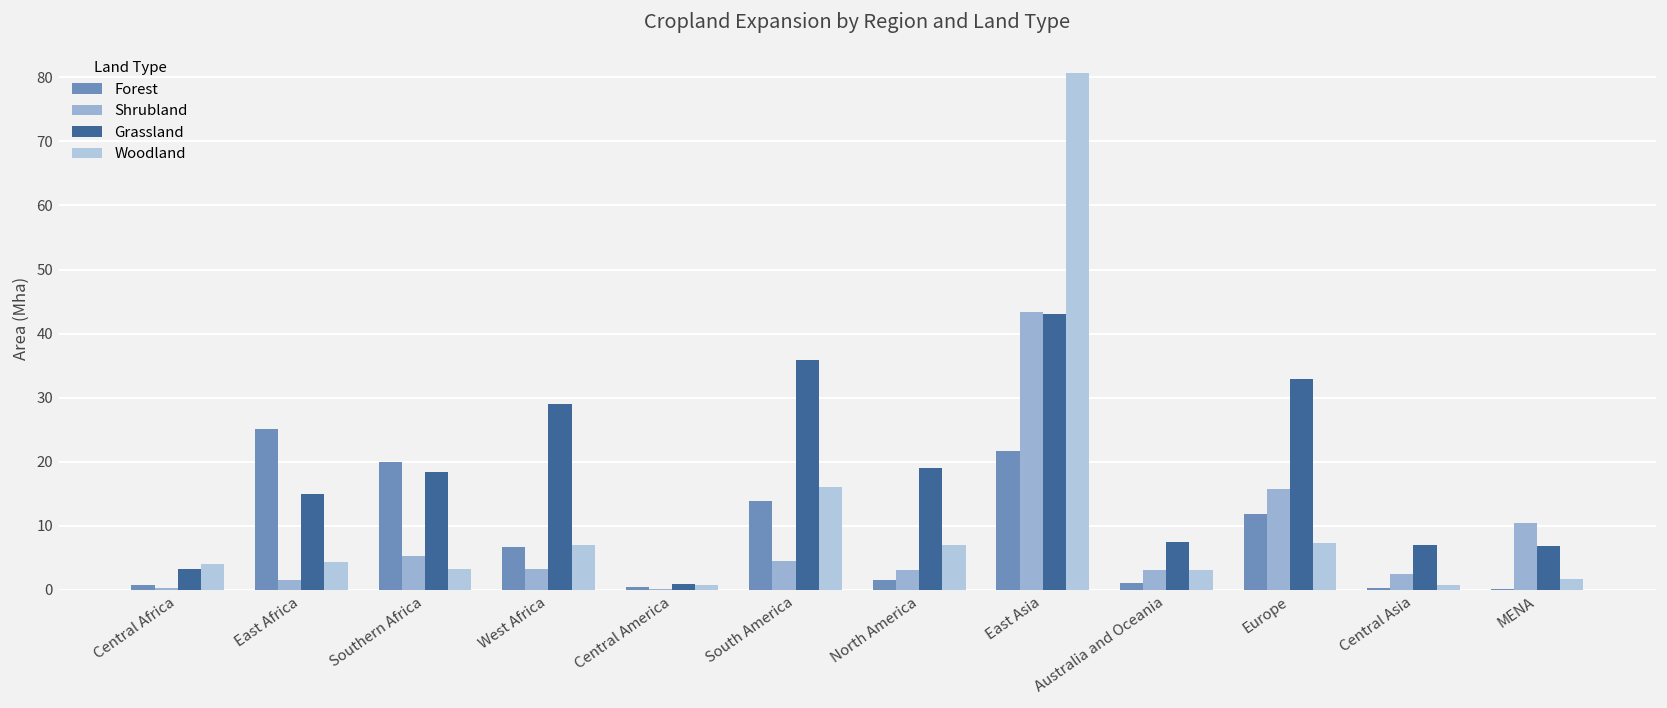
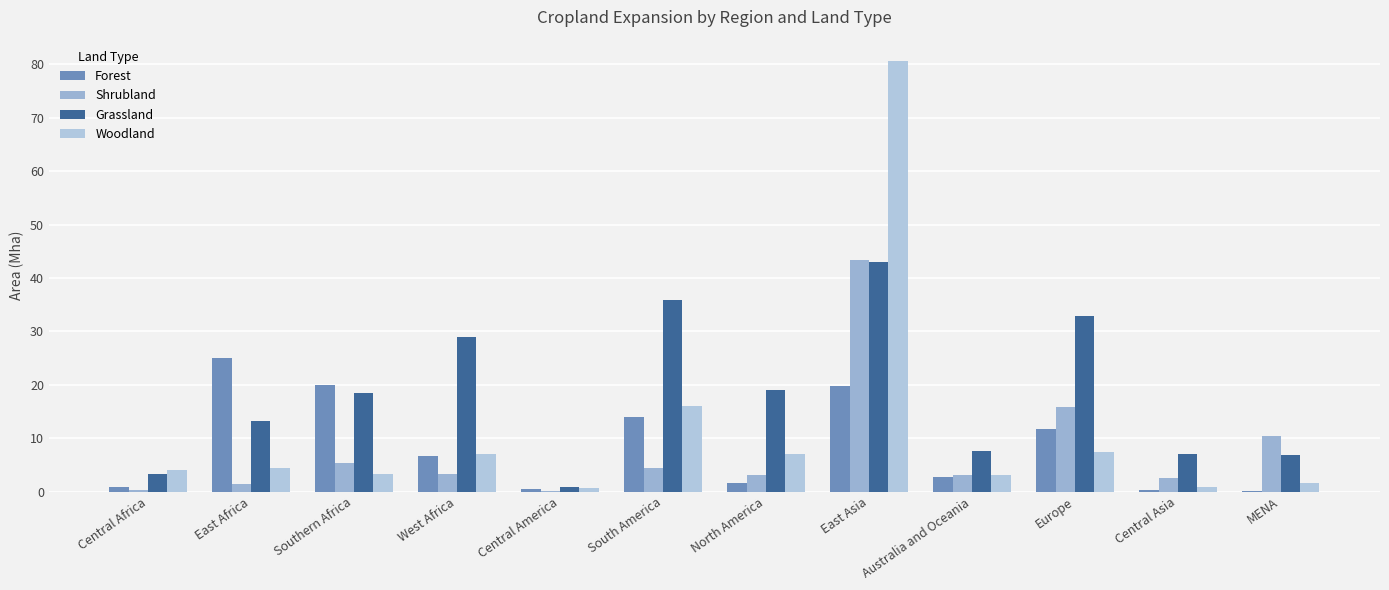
Grassland, East Africa: 15 -> 13
Forest, East Asia: 22 -> 20
Forest, Australia and Oceania: 1 -> 3
